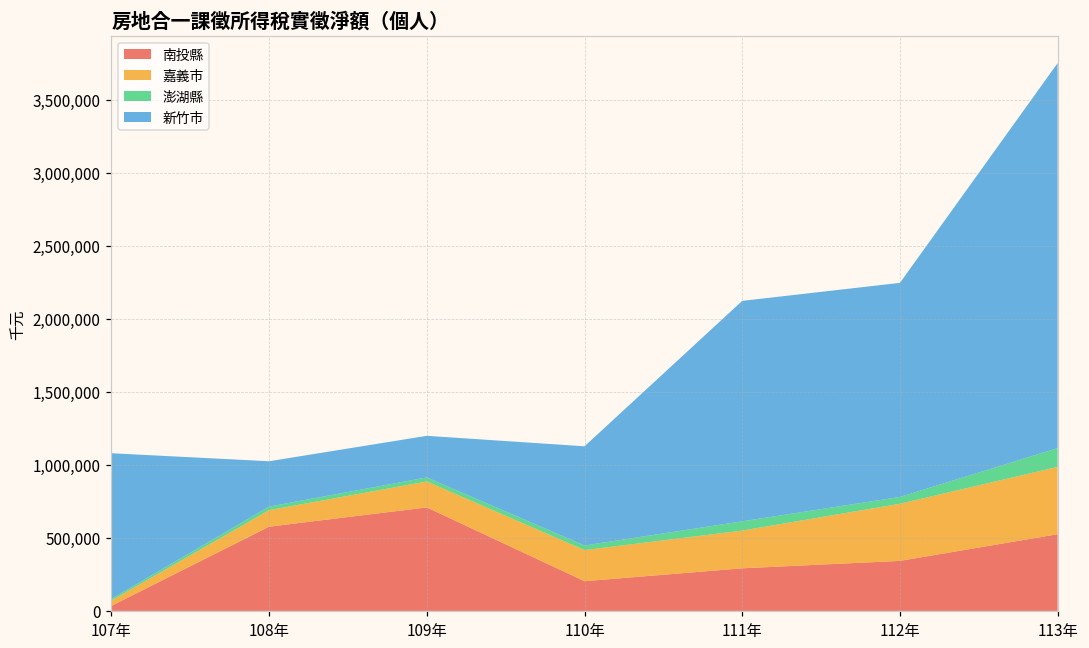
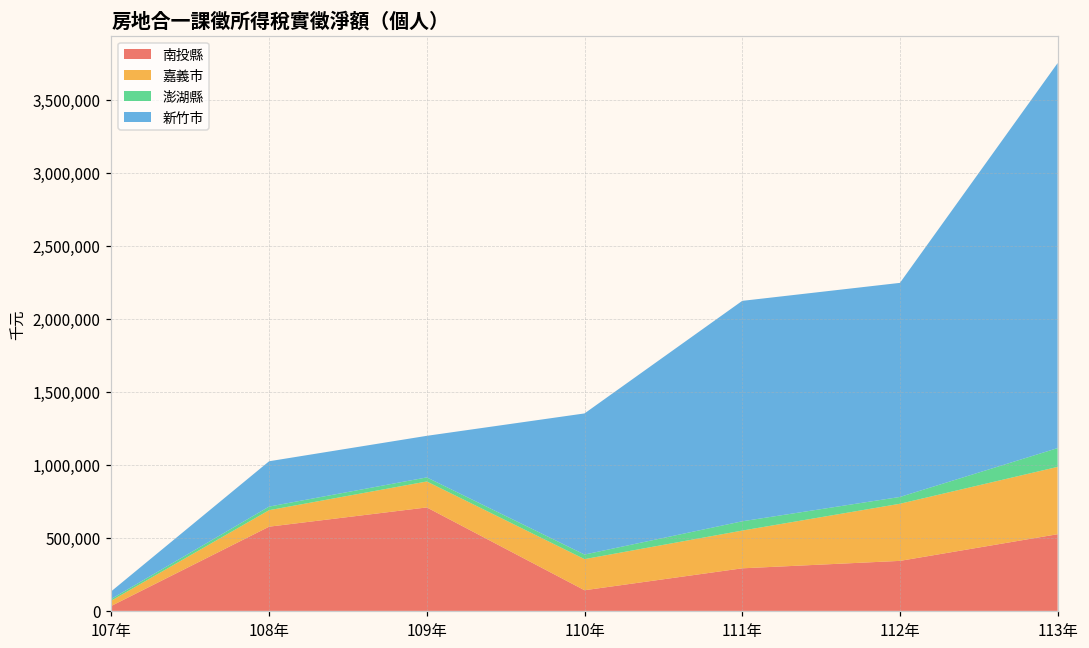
新竹市, 107年: 1,000,000 -> 50,000
南投縣, 110年: 200,000 -> 140,000
新竹市, 110年: 680,000 -> 970,000
